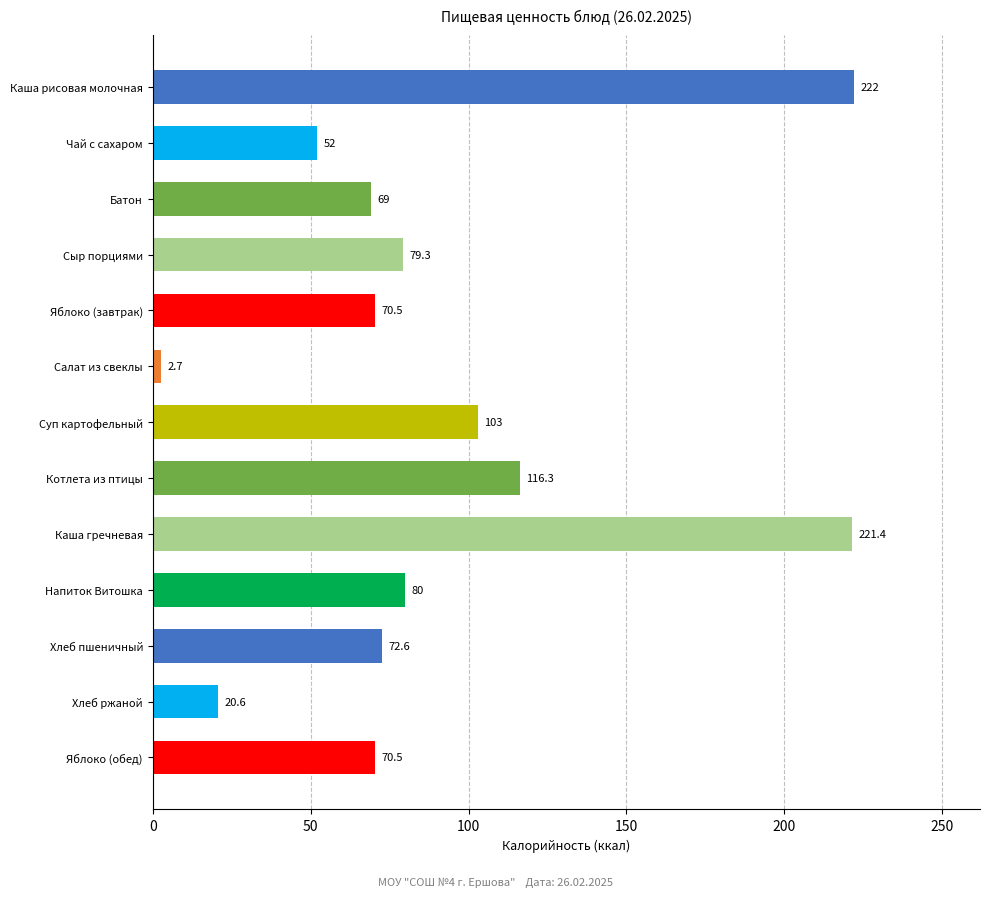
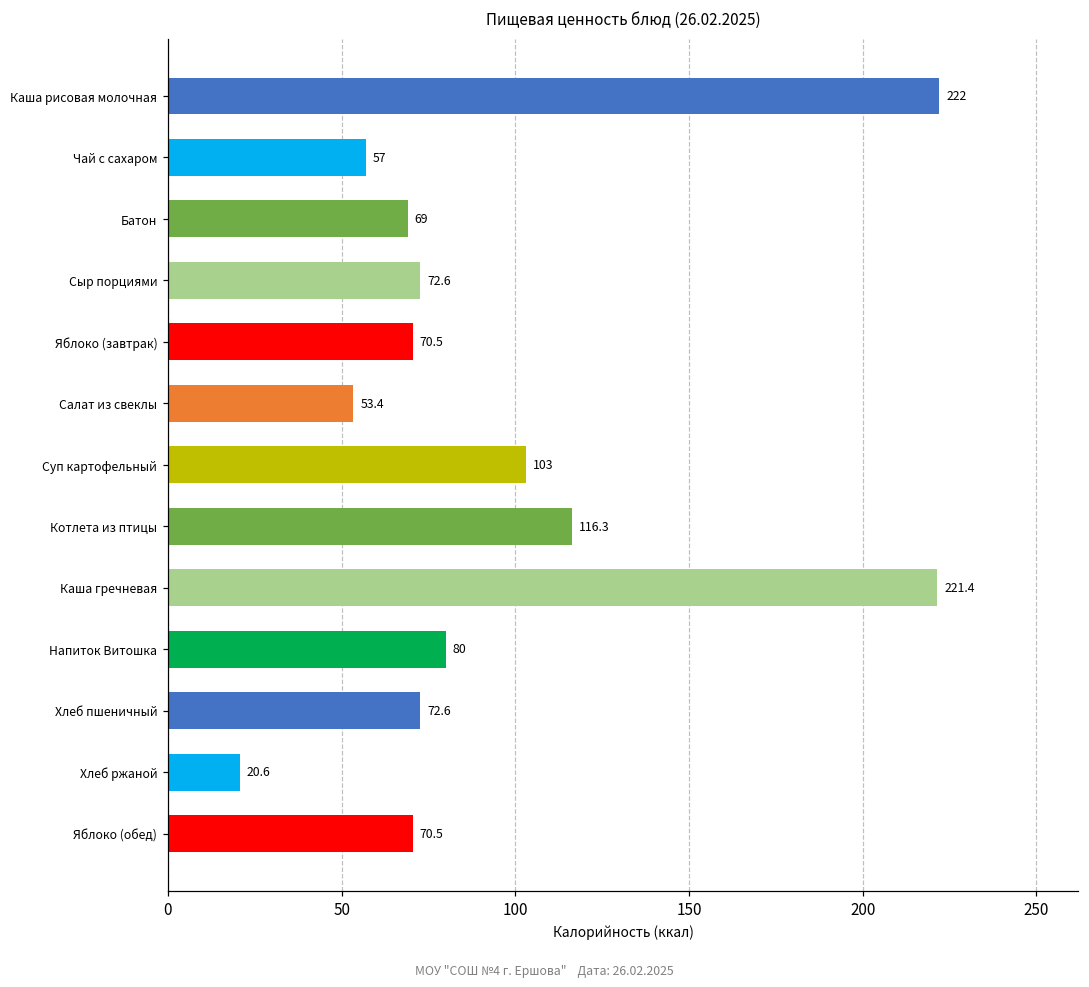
Чай с сахаром: 52 -> 57
Сыр порциями: 79.3 -> 72.6
Салат из свеклы: 2.7 -> 53.4
